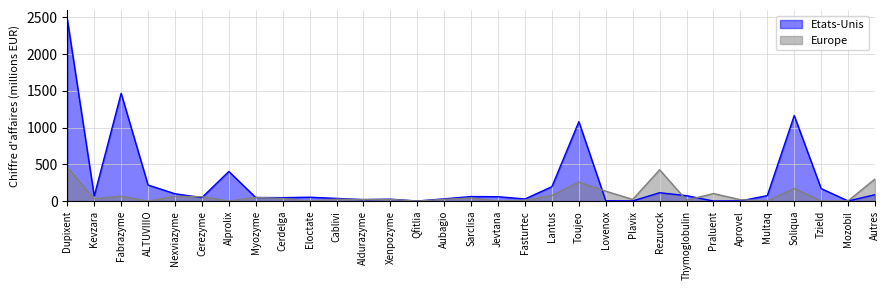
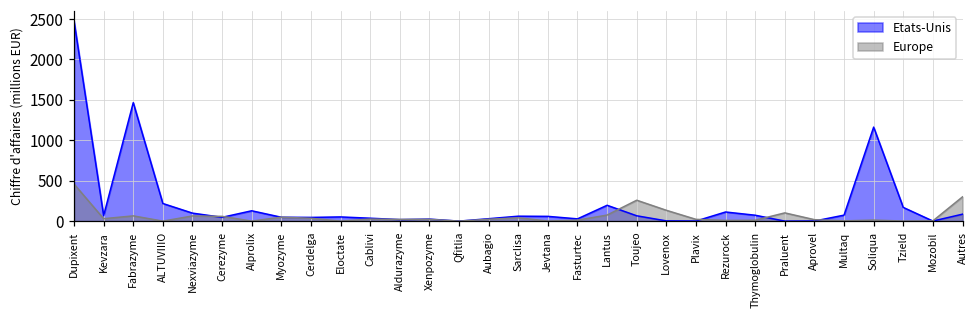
Etats-Unis, Alprolix: 400 -> 100
Etats-Unis, Toujeo: 1100 -> 100
Europe, Rezurock: 400 -> 0
Europe, Soliqua: 200 -> 0
